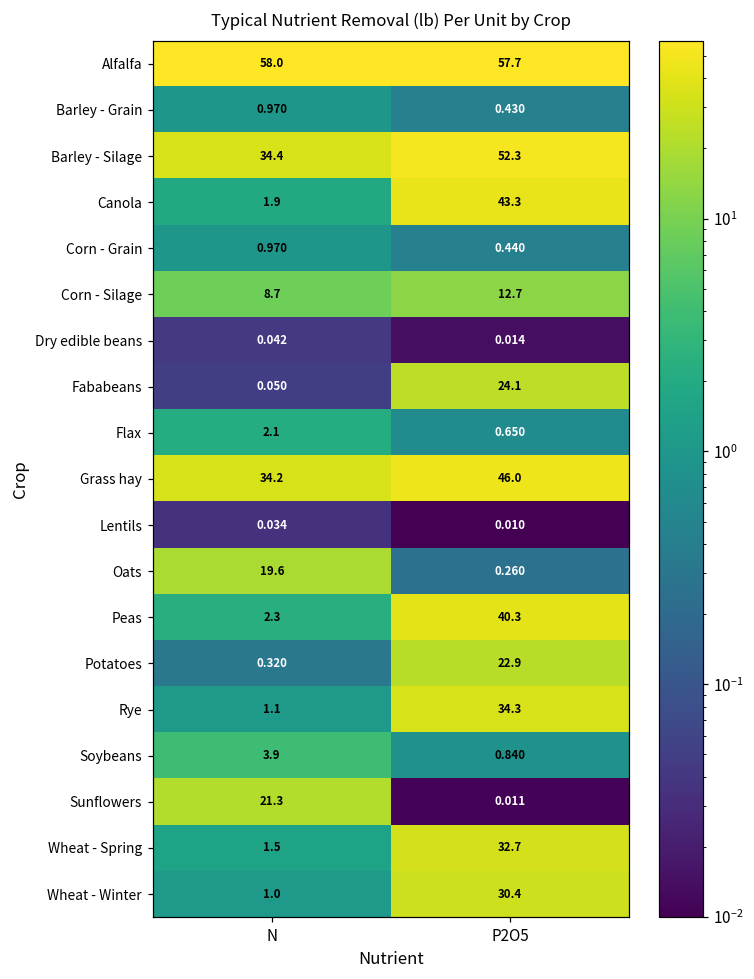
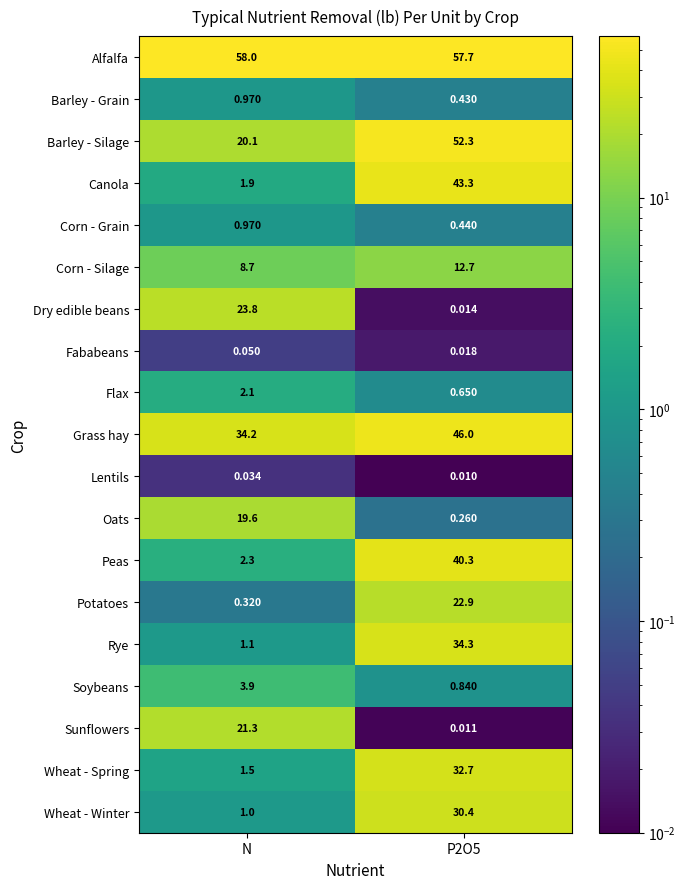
Barley - Silage, N: 34.4 -> 20.1
Dry edible beans, N: 0.042 -> 23.8
Fababeans, P2O5: 24.1 -> 0.018
